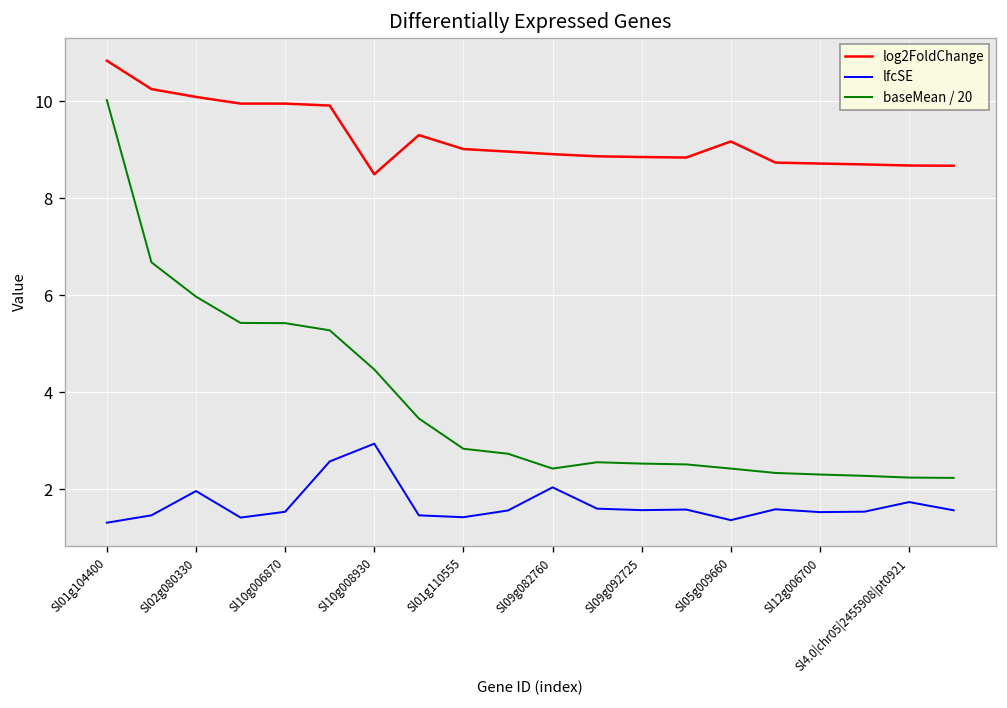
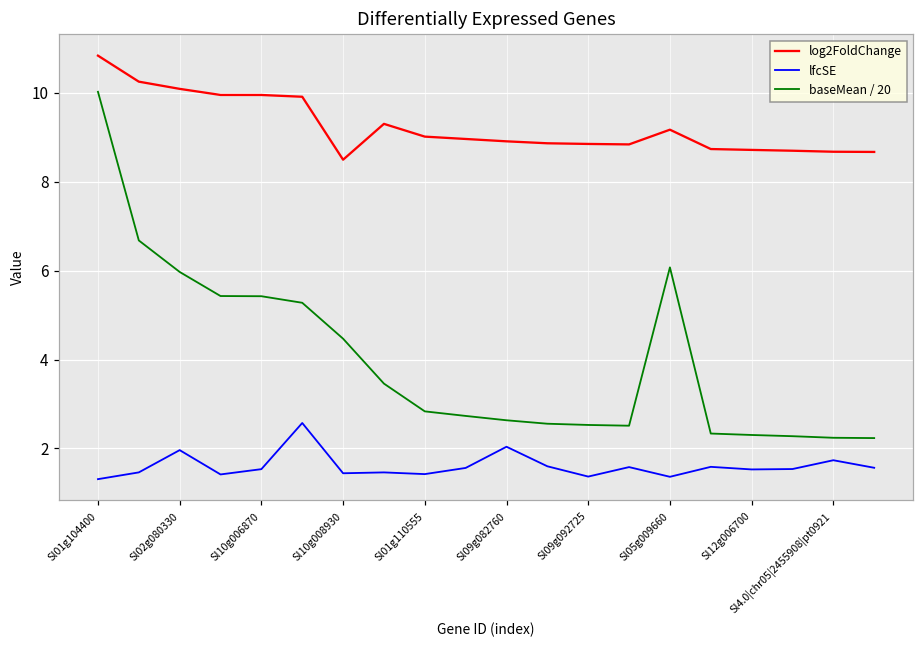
lfcSE, Sl10g008930: 2.9 -> 1.4
baseMean / 20, Sl09g082760: 2.4 -> 2.6
lfcSE, Sl09g092725: 1.6 -> 1.4
baseMean / 20, Sl05g009660: 2.4 -> 6.1
